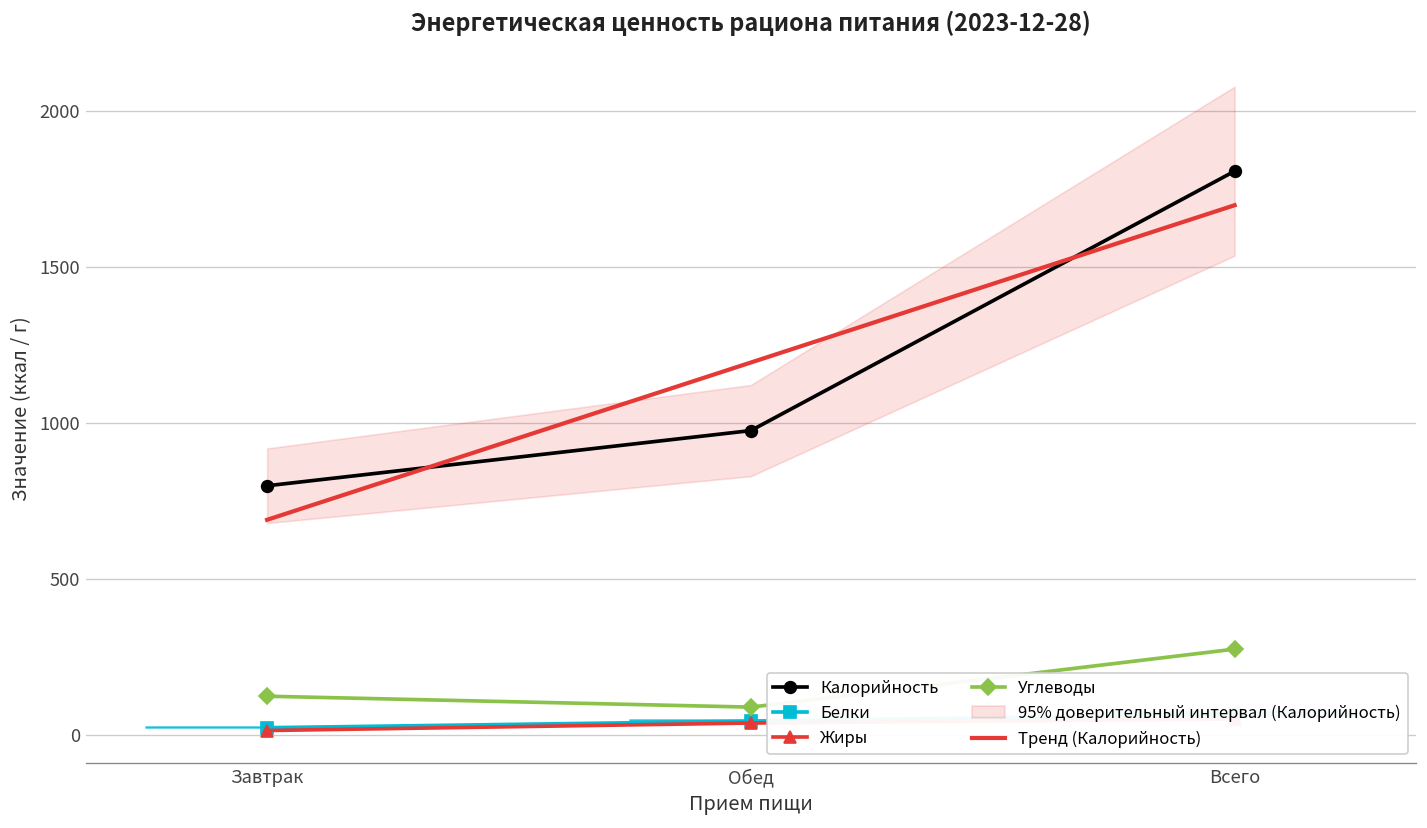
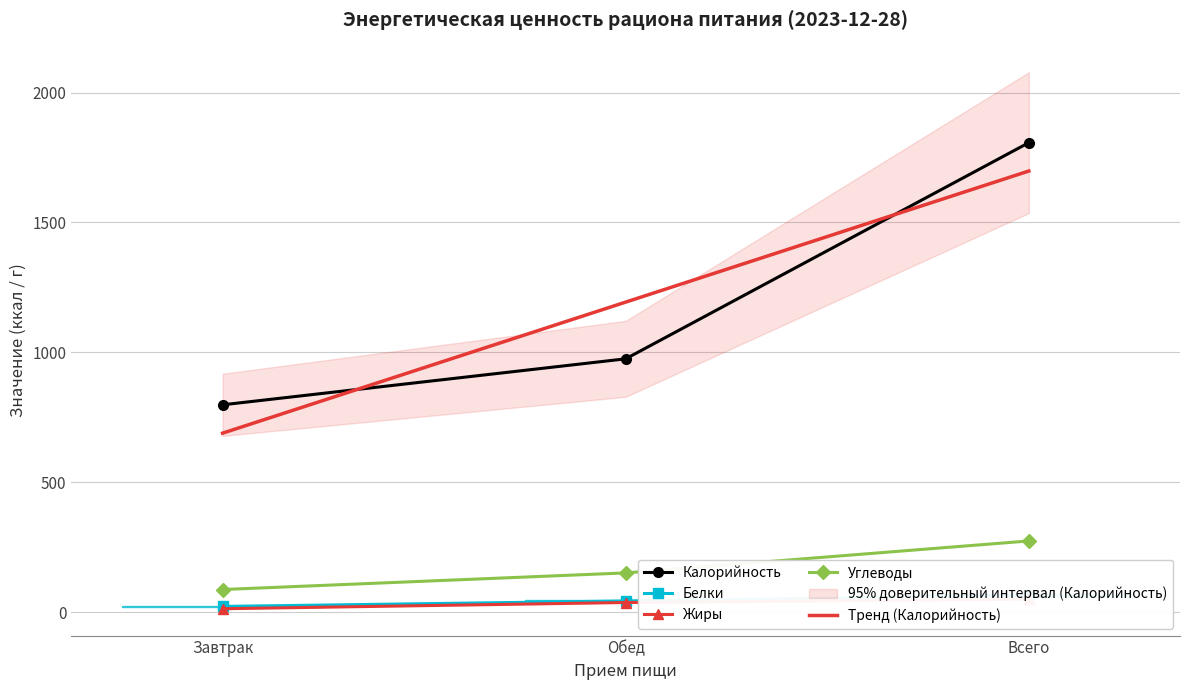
Углеводы, Завтрак: 120 -> 90
Углеводы, Обед: 90 -> 150
